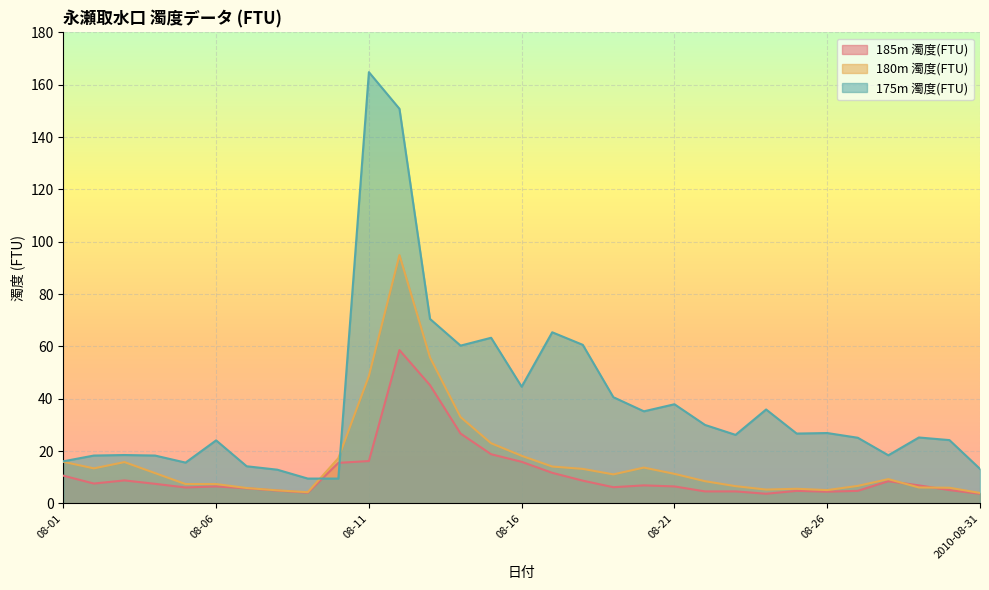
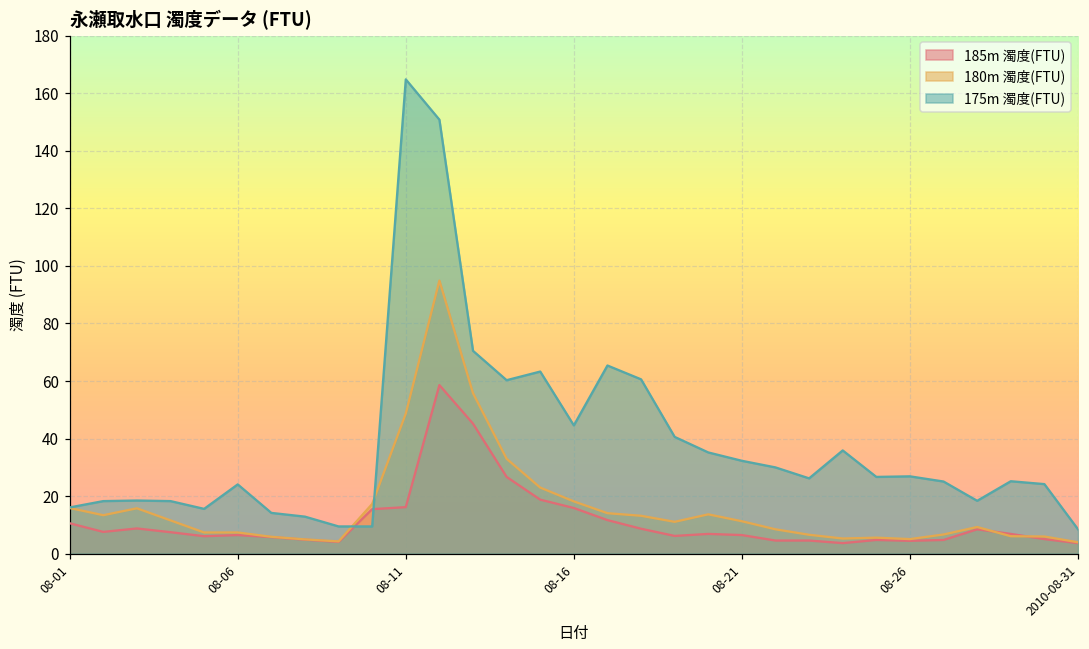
175m 濁度(FTU), 08-21: 38 -> 32
175m 濁度(FTU), 2010-08-31: 13 -> 9
